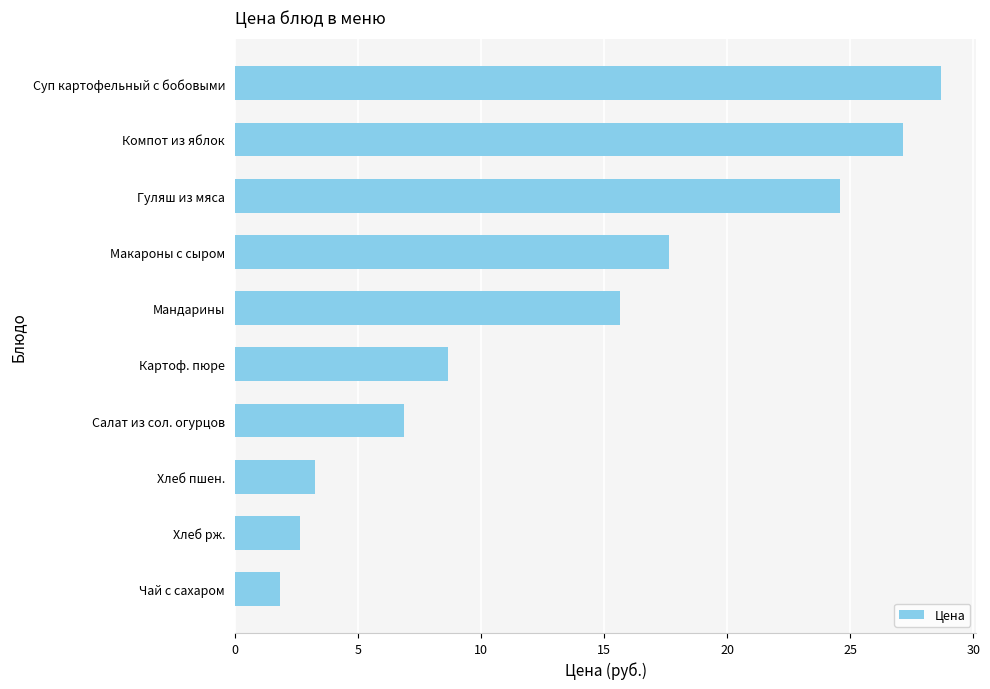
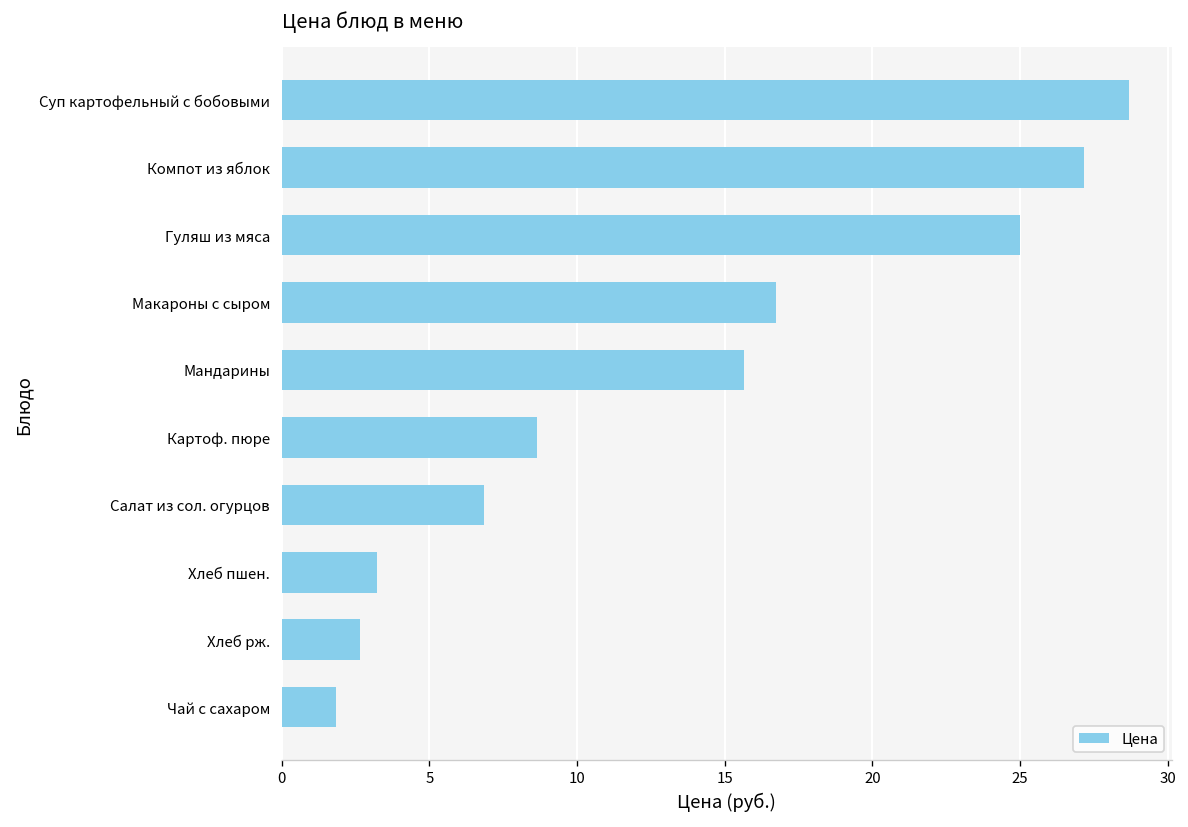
Гуляш из мяса: 24.6 -> 25.0
Макароны с сыром: 17.7 -> 16.7
